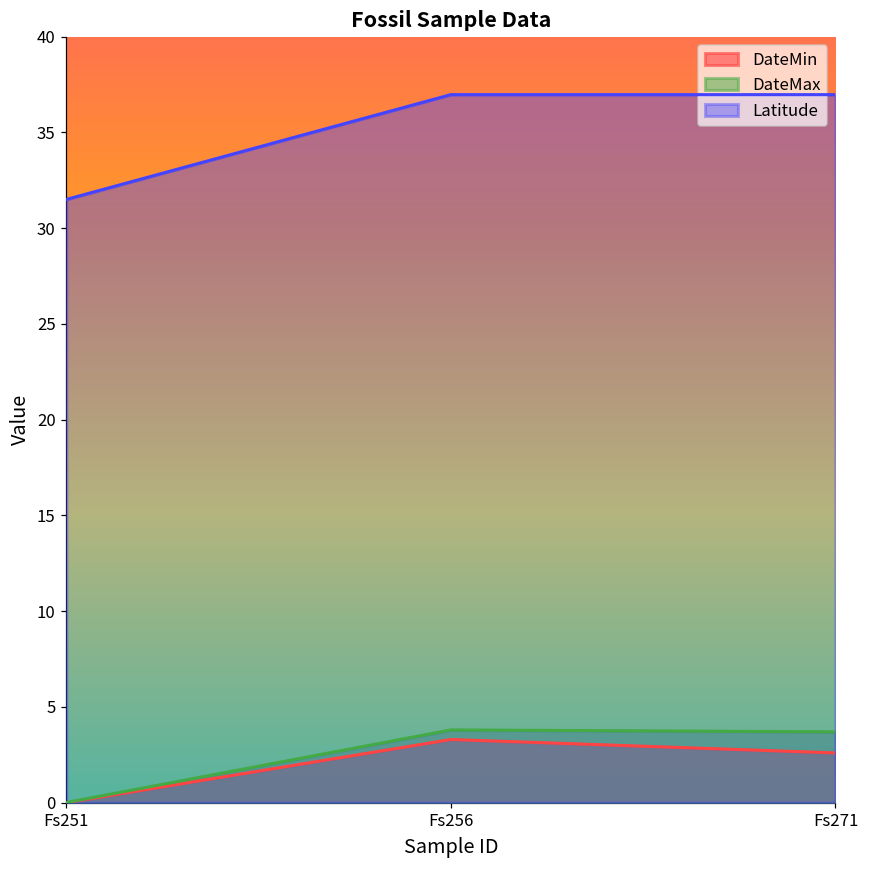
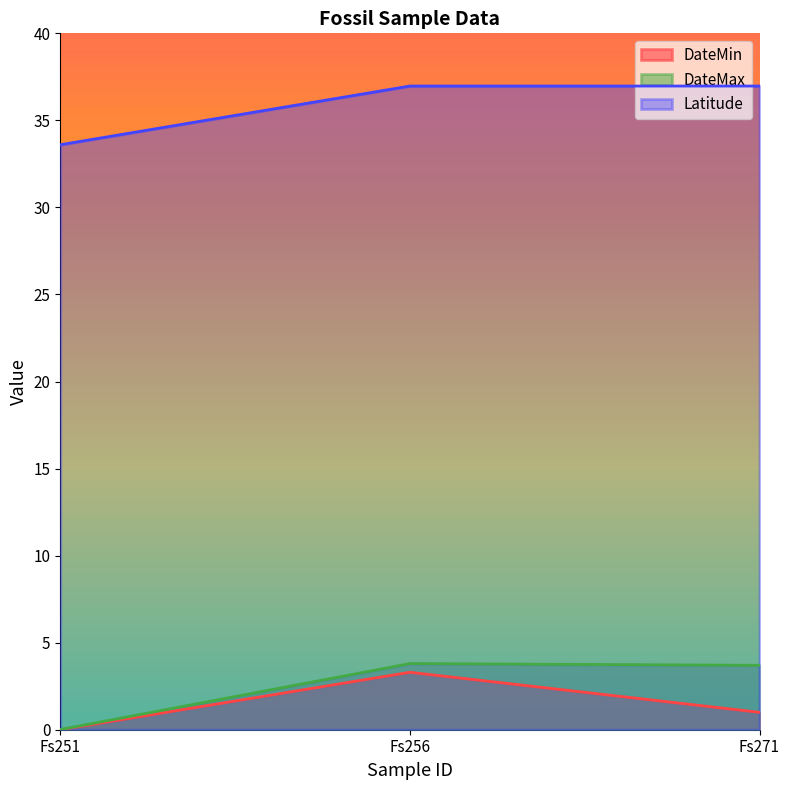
Latitude, Fs251: 31.5 -> 33.6
DateMin, Fs271: 2.6 -> 1.0
